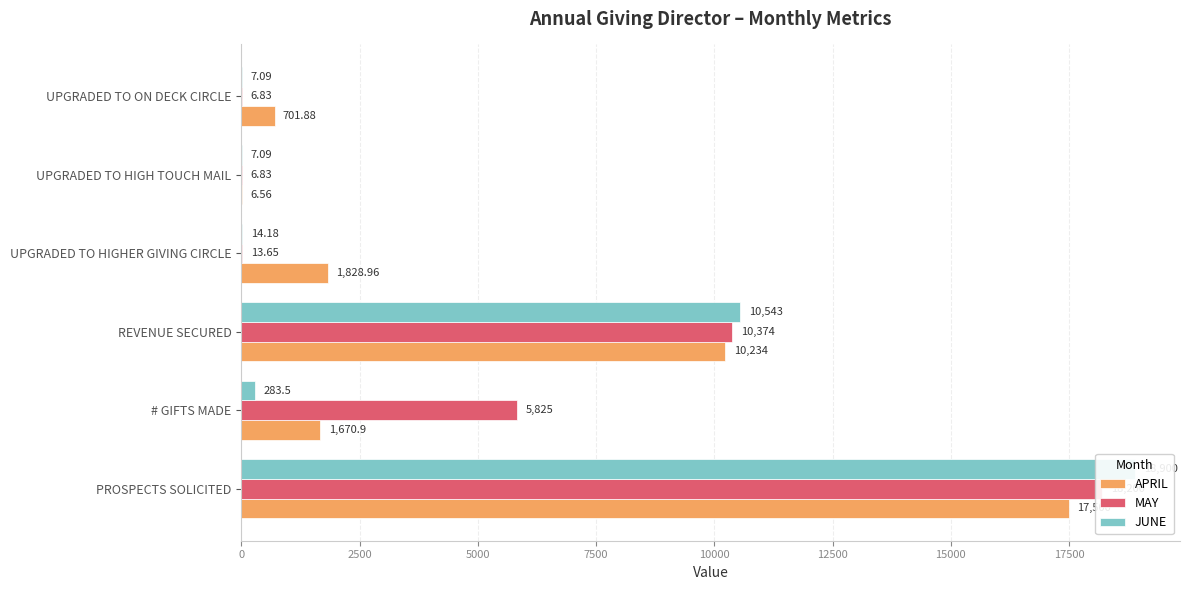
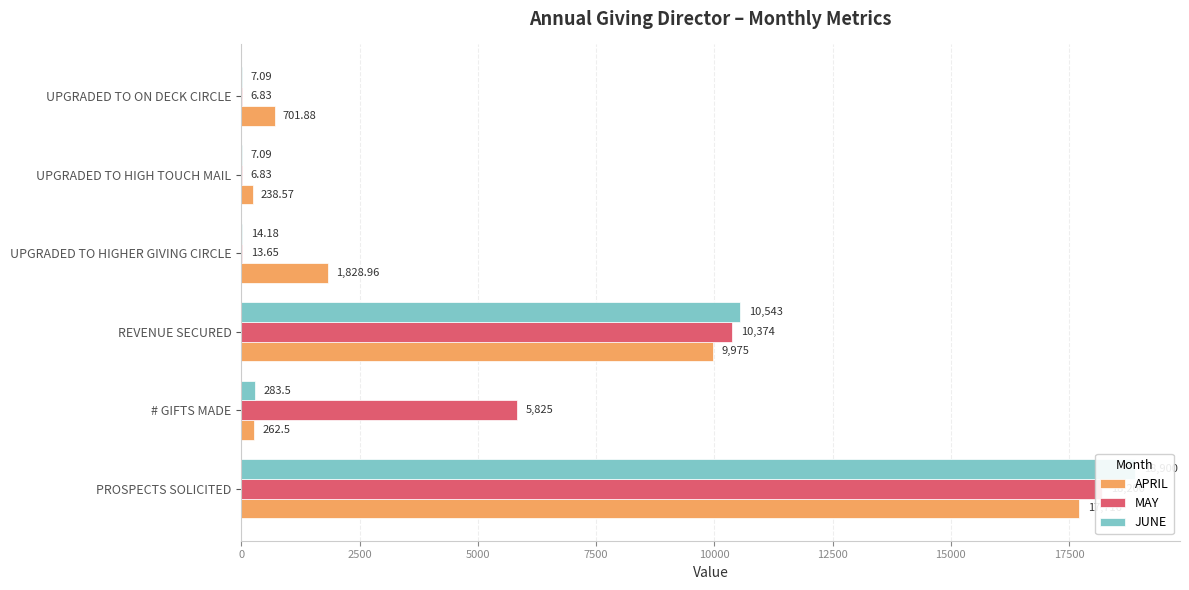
APRIL, UPGRADED TO HIGH TOUCH MAIL: 6.56 -> 238.57
APRIL, REVENUE SECURED: 10,234 -> 9,975
APRIL, # GIFTS MADE: 1,670.9 -> 262.5
APRIL, PROSPECTS SOLICITED: 17500 -> 17700
